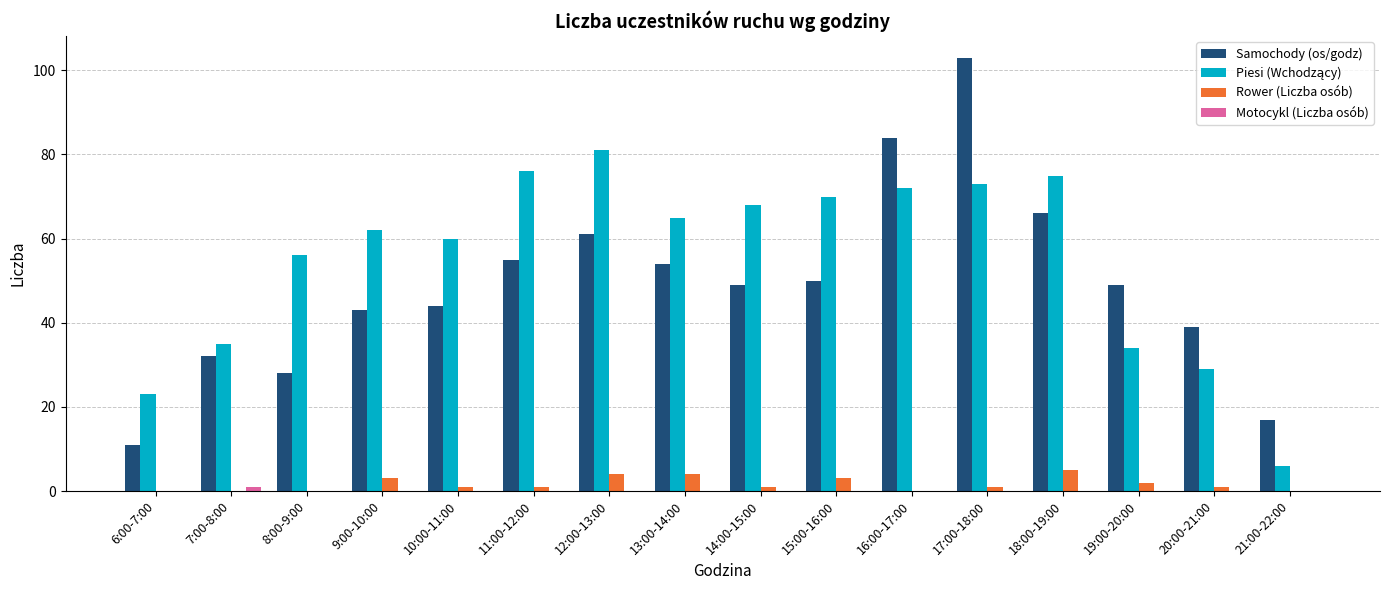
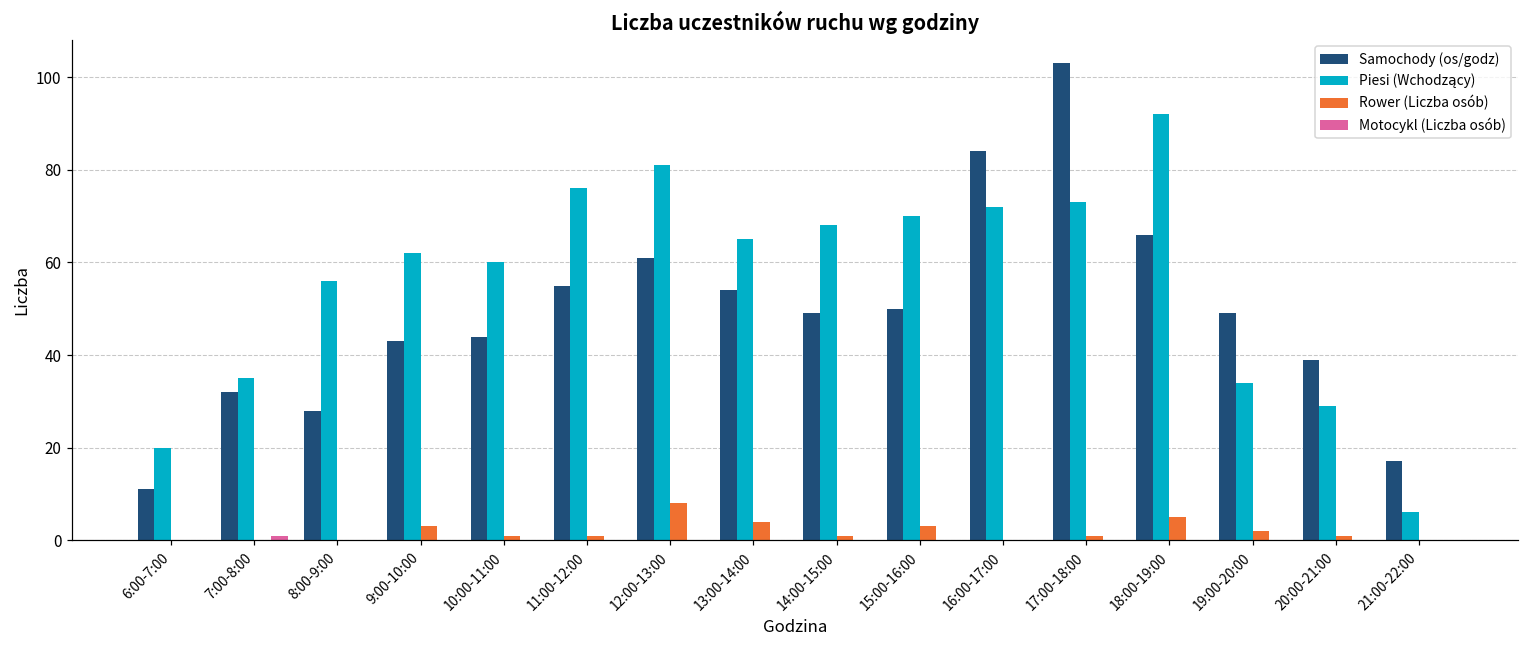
Piesi (Wchodzący), 6:00-7:00: 23 -> 20
Rower (Liczba osób), 12:00-13:00: 4 -> 8
Piesi (Wchodzący), 18:00-19:00: 75 -> 92
